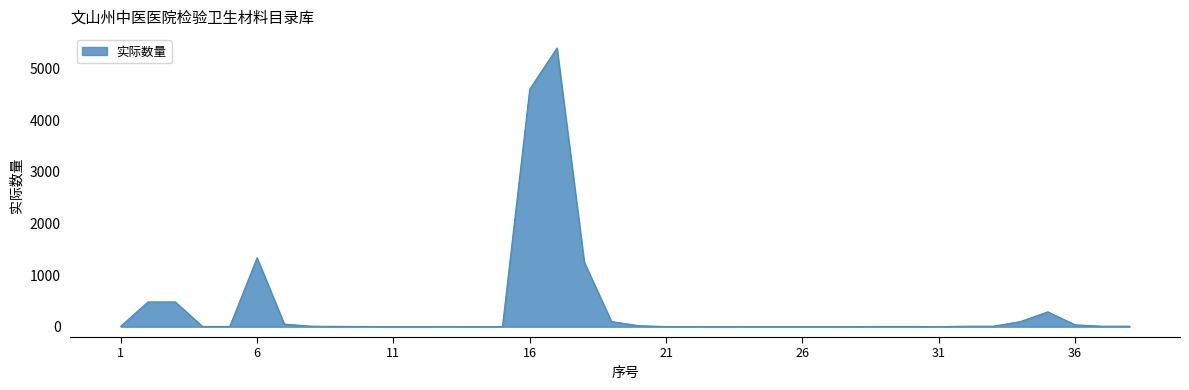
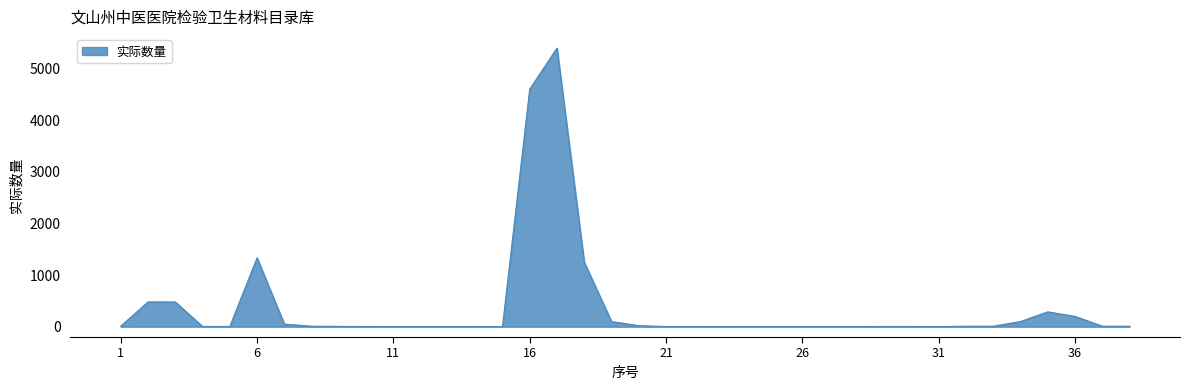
36: 0 -> 200
